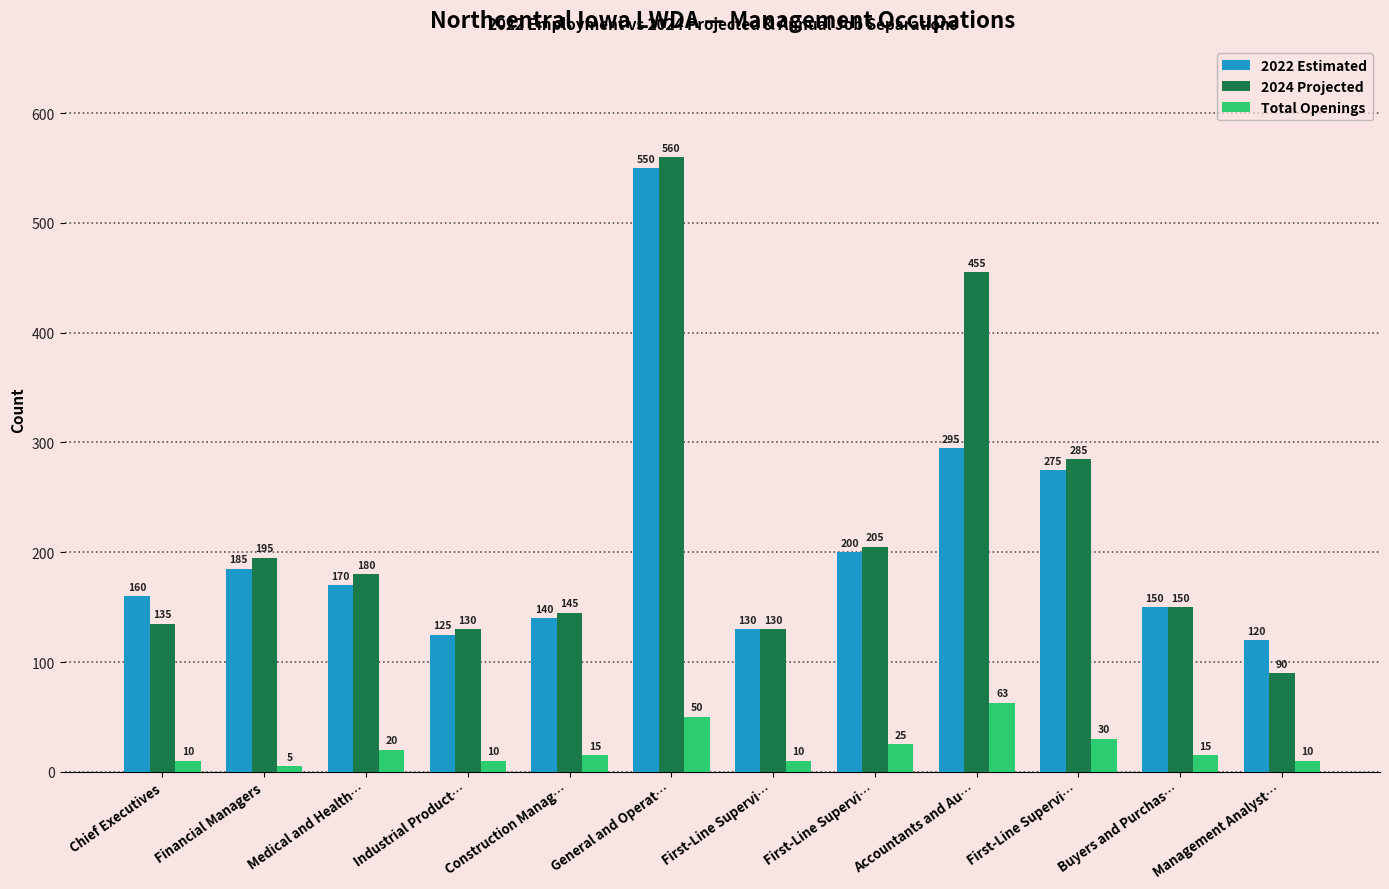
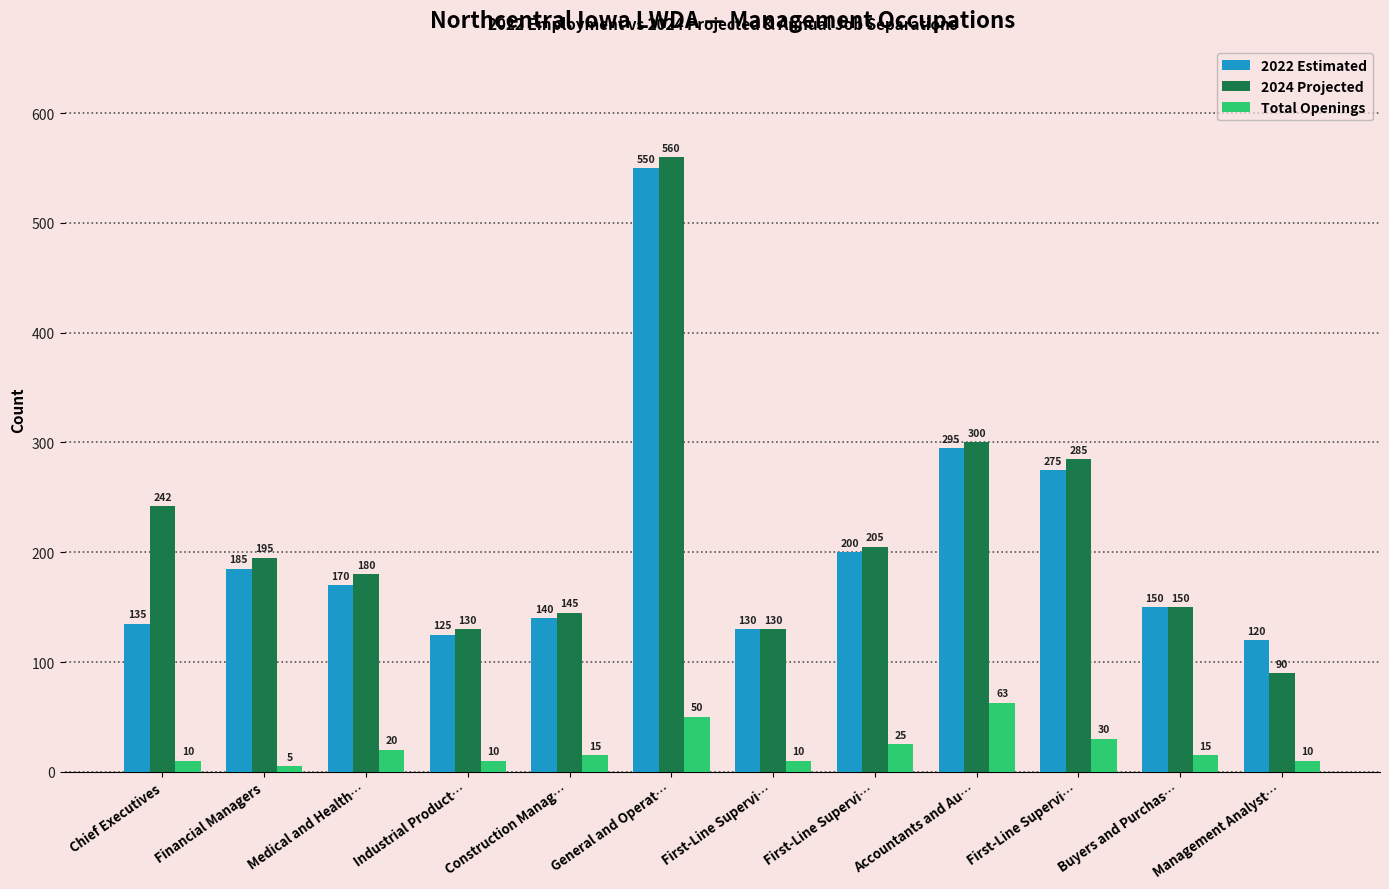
2022 Estimated, Chief Executives: 160 -> 135
2024 Projected, Chief Executives: 135 -> 242
2024 Projected, Accountants and Au…: 455 -> 300
